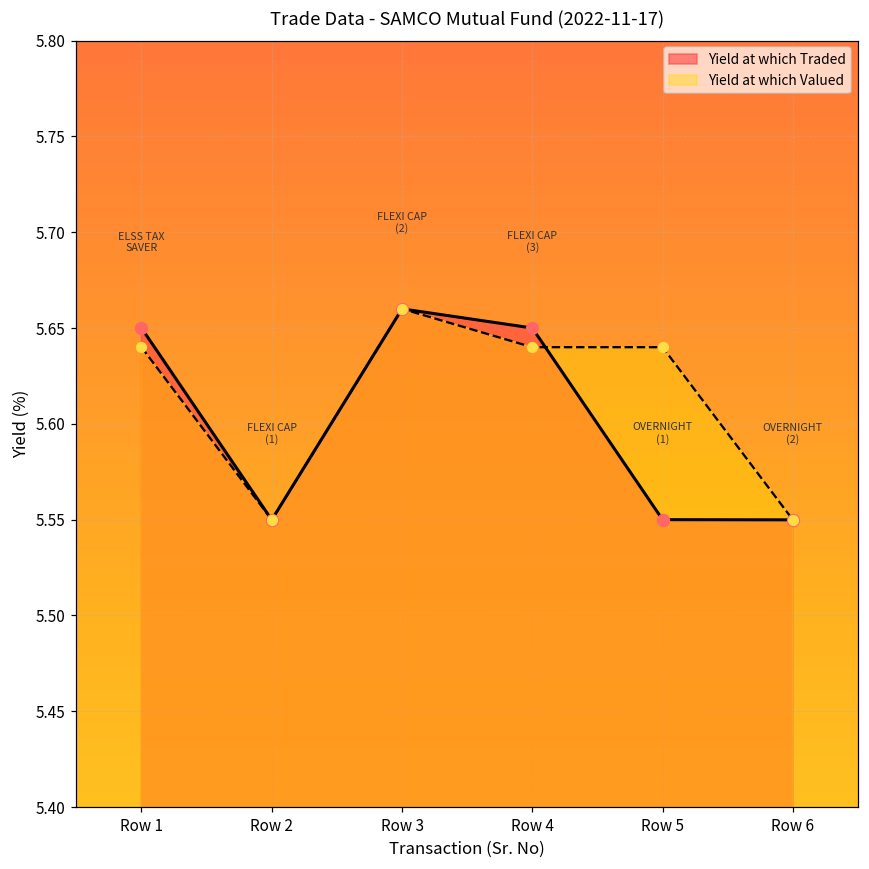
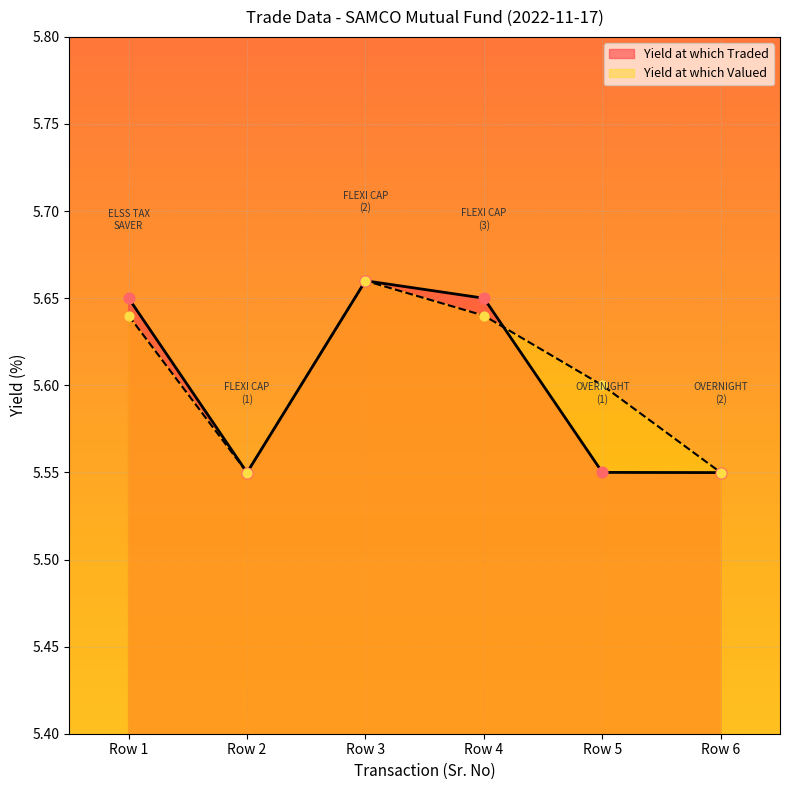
Yield at which Valued, Row 5: 5.64 -> 5.60
